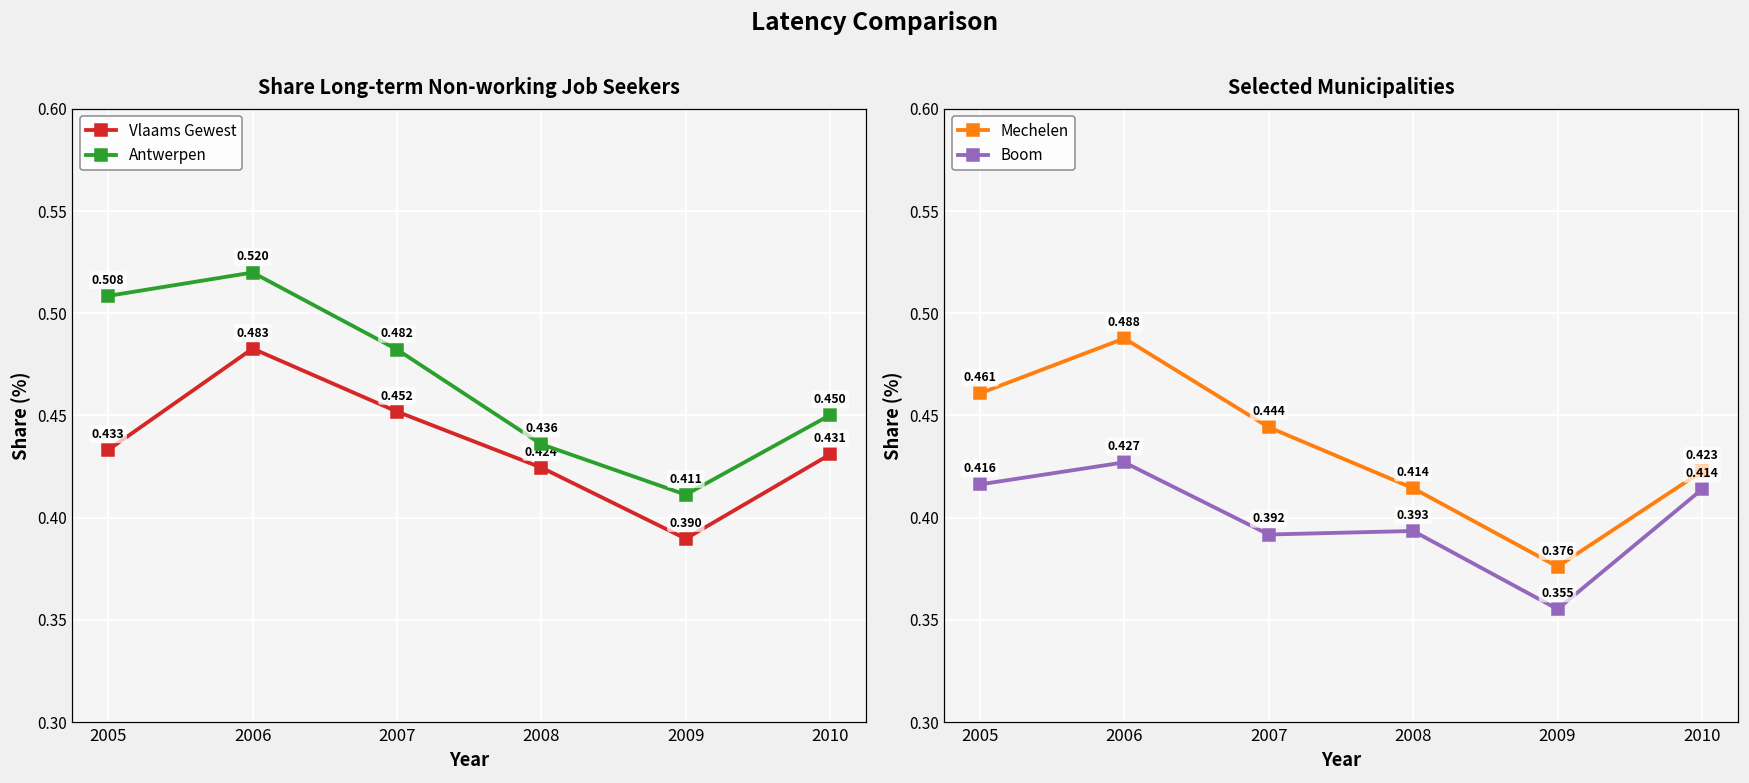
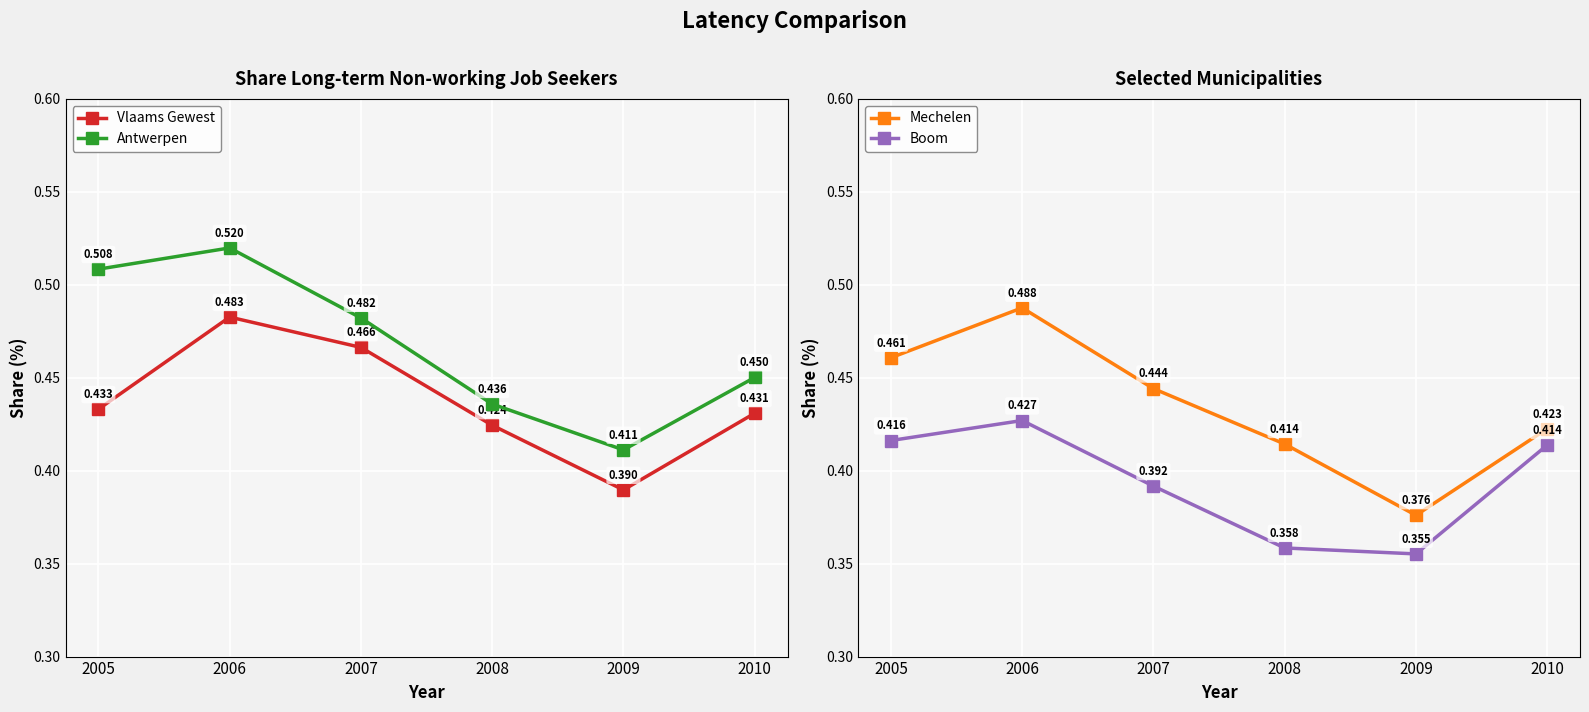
Share Long-term Non-working Job Seekers, Vlaams Gewest, 2007: 0.452 -> 0.466
Selected Municipalities, Boom, 2008: 0.393 -> 0.358
